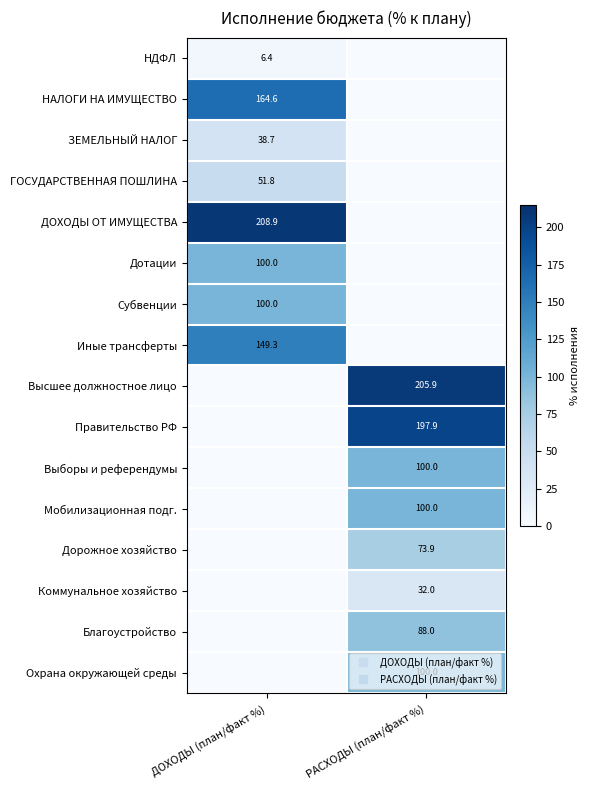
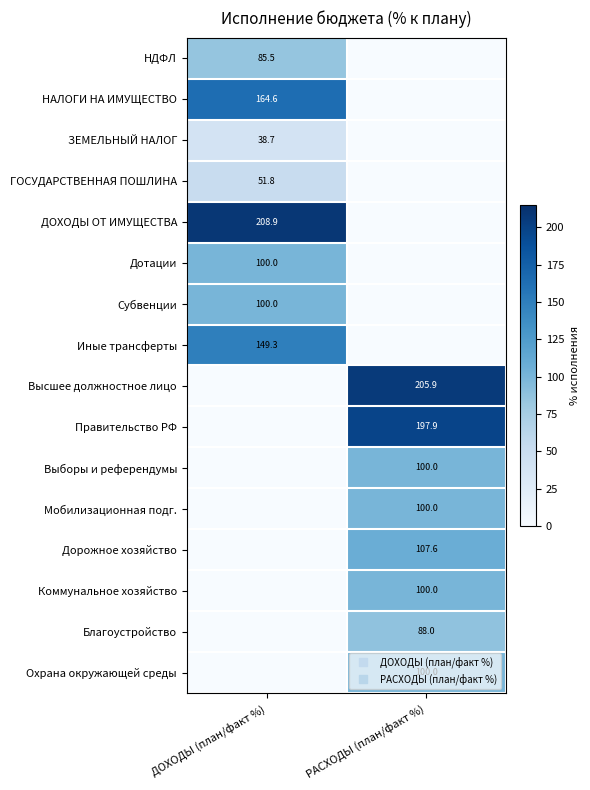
НДФЛ, ДОХОДЫ (план/факт %): 6.4 -> 85.5
Дорожное хозяйство, РАСХОДЫ (план/факт %): 73.9 -> 107.6
Коммунальное хозяйство, РАСХОДЫ (план/факт %): 32.0 -> 100.0
